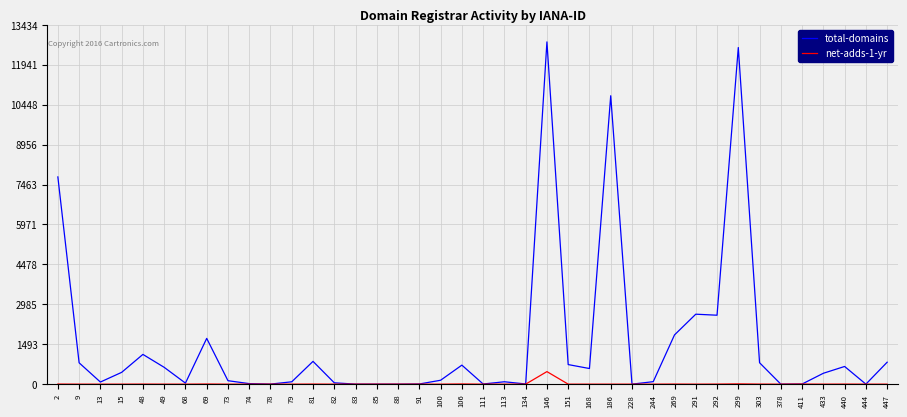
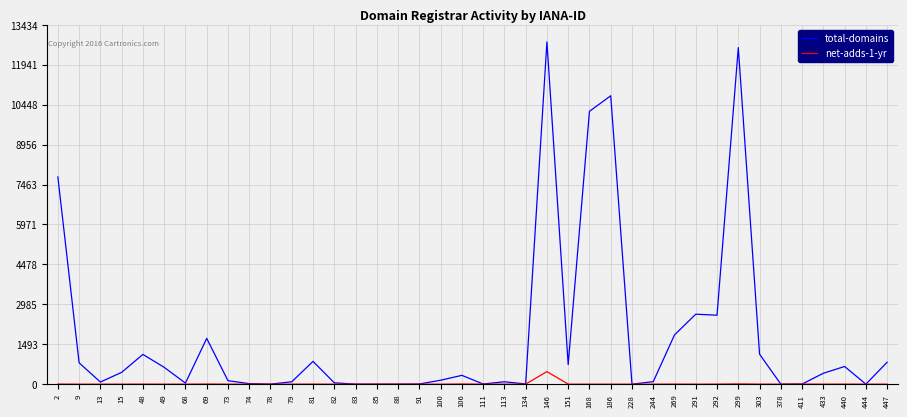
total-domains, 106: 700 -> 300
total-domains, 168: 600 -> 10200
total-domains, 303: 800 -> 1100
